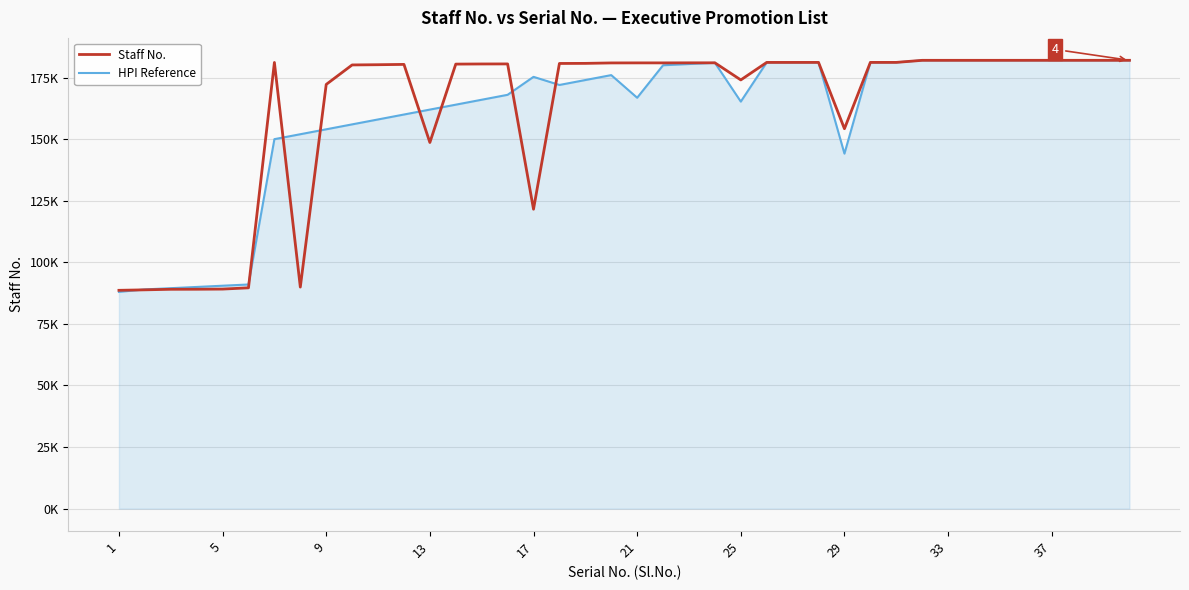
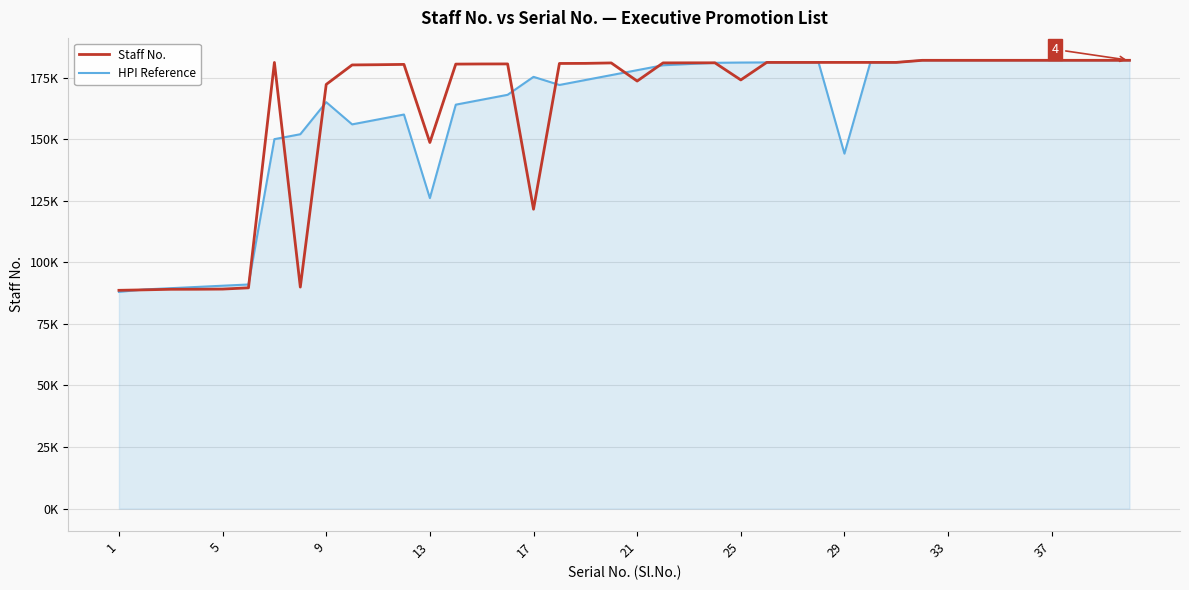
HPI Reference, 9: 154000 -> 165000
HPI Reference, 13: 162000 -> 126000
Staff No., 21: 181000 -> 174000
HPI Reference, 21: 167000 -> 178000
HPI Reference, 25: 165000 -> 181000
Staff No., 29: 154000 -> 181000
